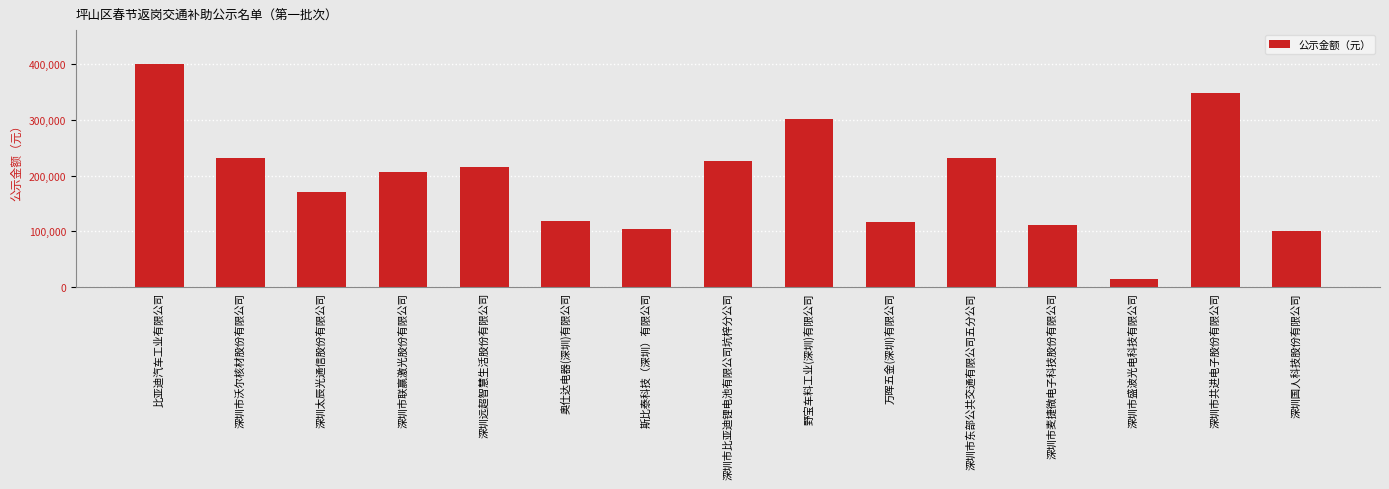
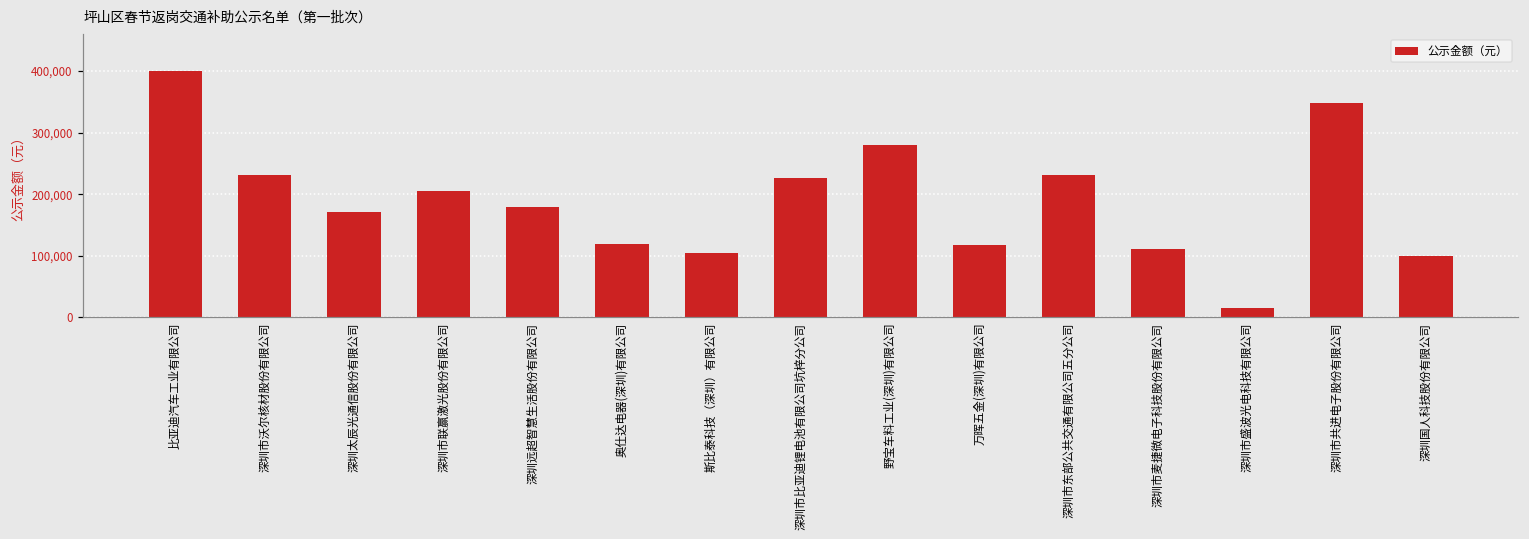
深圳远超智慧生活股份有限公司: 210,000 -> 180,000
野宝车料工业(深圳)有限公司: 300,000 -> 280,000
